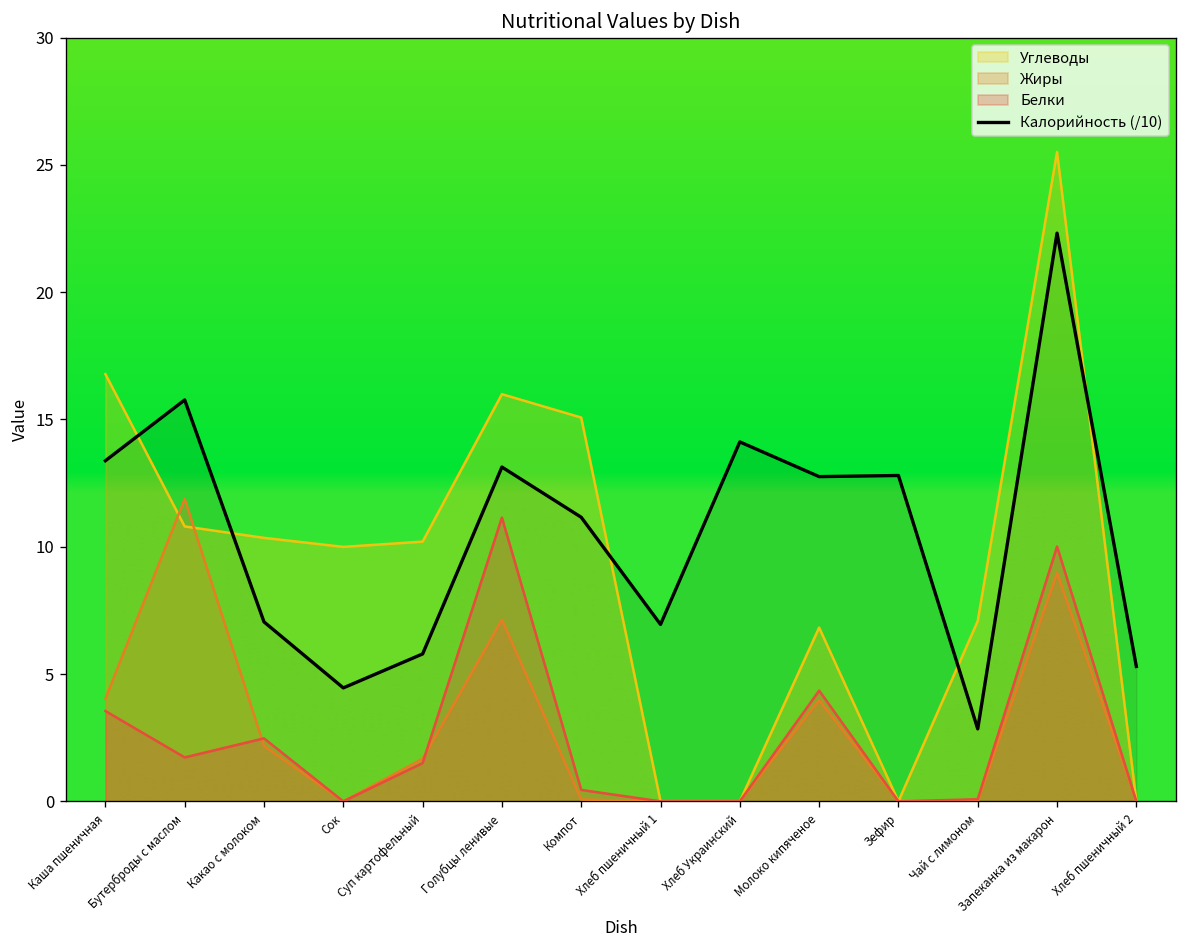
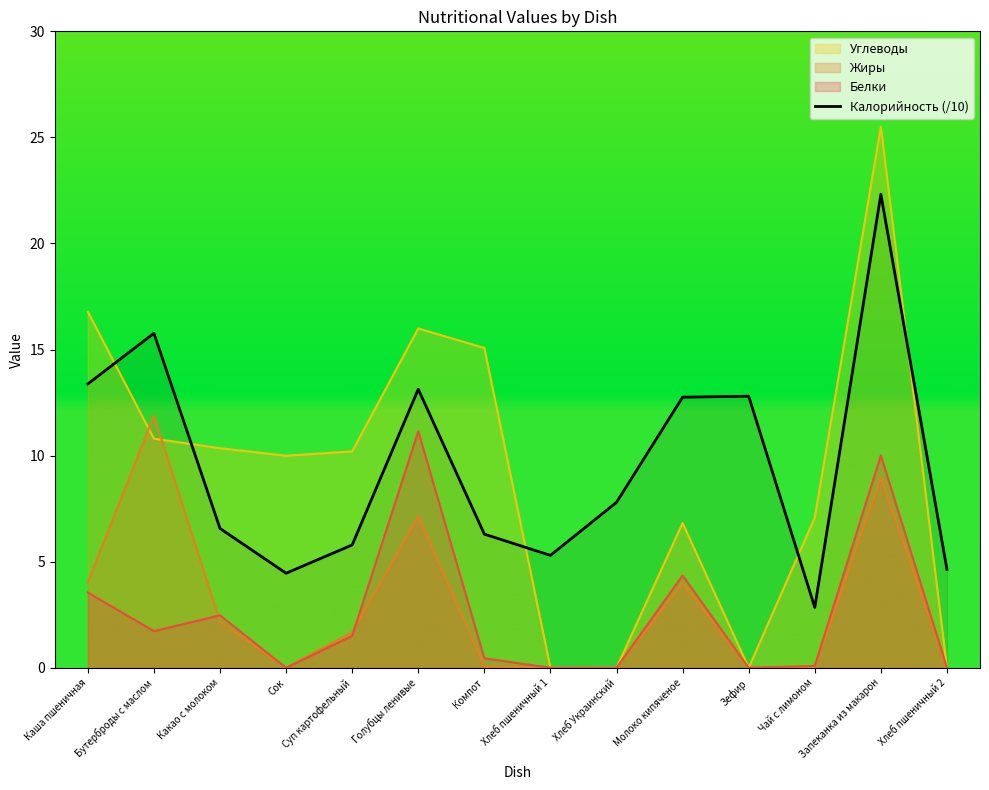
Калорийность (/10), Какао с молоком: 7.1 -> 6.6
Калорийность (/10), Компот: 11.2 -> 6.3
Калорийность (/10), Хлеб пшеничный 1: 7.0 -> 5.3
Калорийность (/10), Хлеб Украинский: 14.1 -> 7.8
Калорийность (/10), Хлеб пшеничный 2: 5.3 -> 4.6
